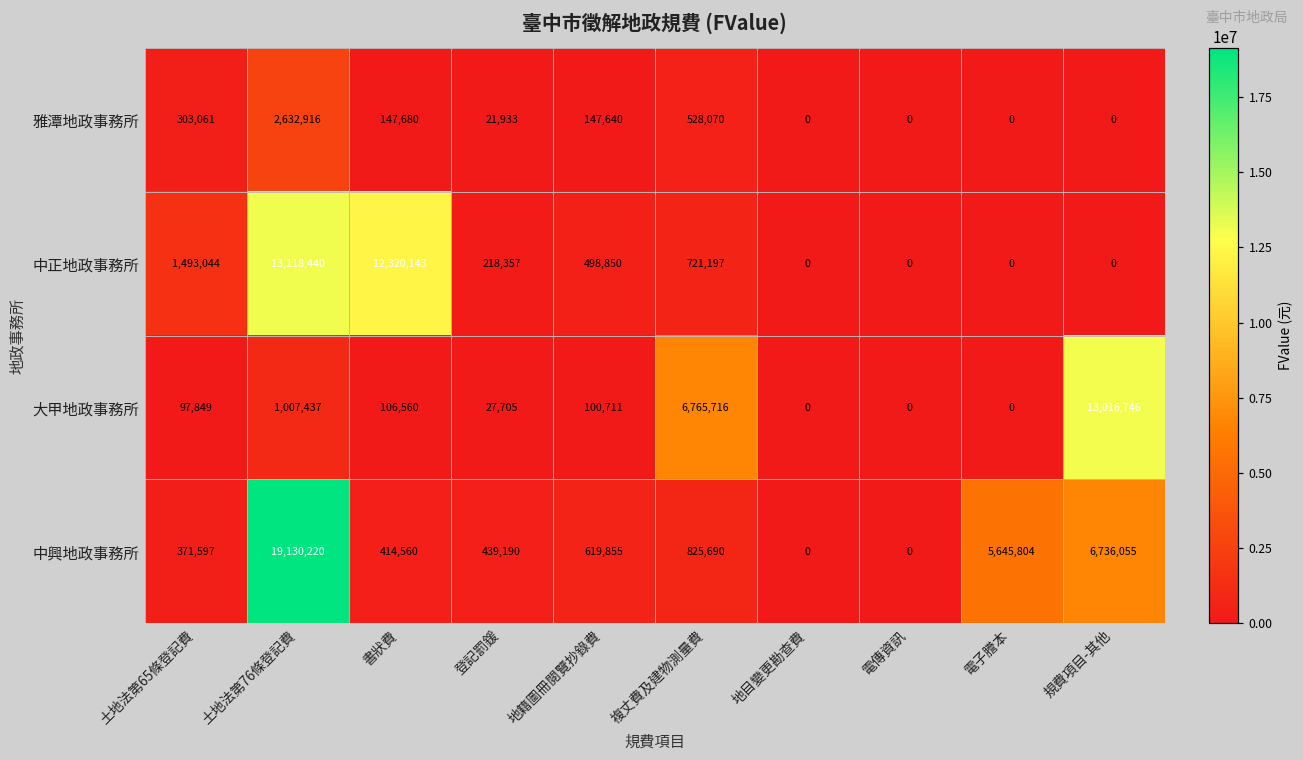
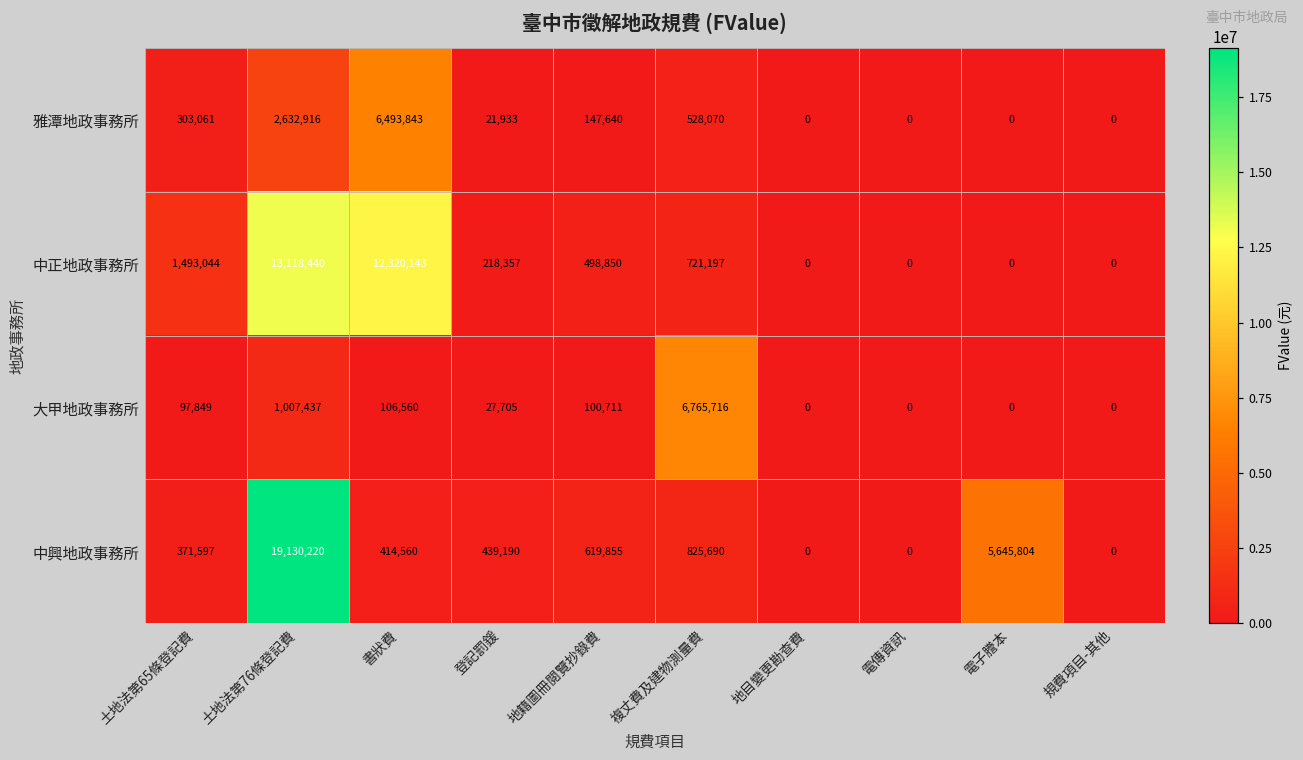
雅潭地政事務所, 書狀費: 147,680 -> 6,493,843
大甲地政事務所, 規費項目-其他: 13,016,746 -> 0
中興地政事務所, 規費項目-其他: 6,736,055 -> 0
